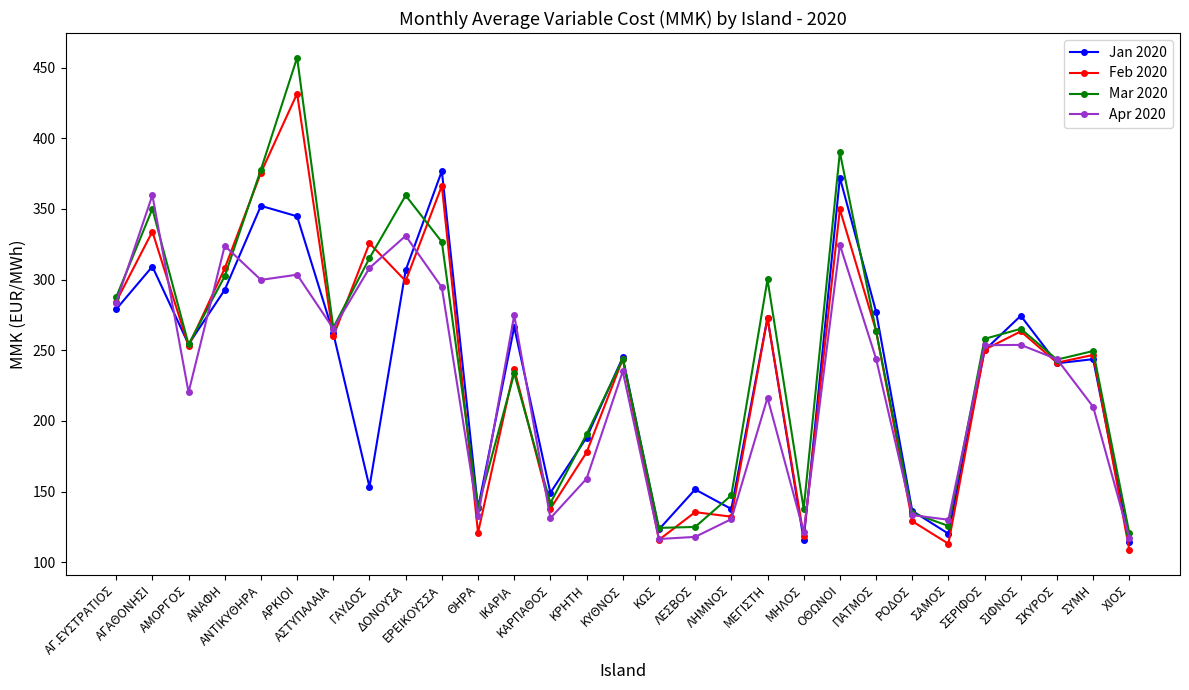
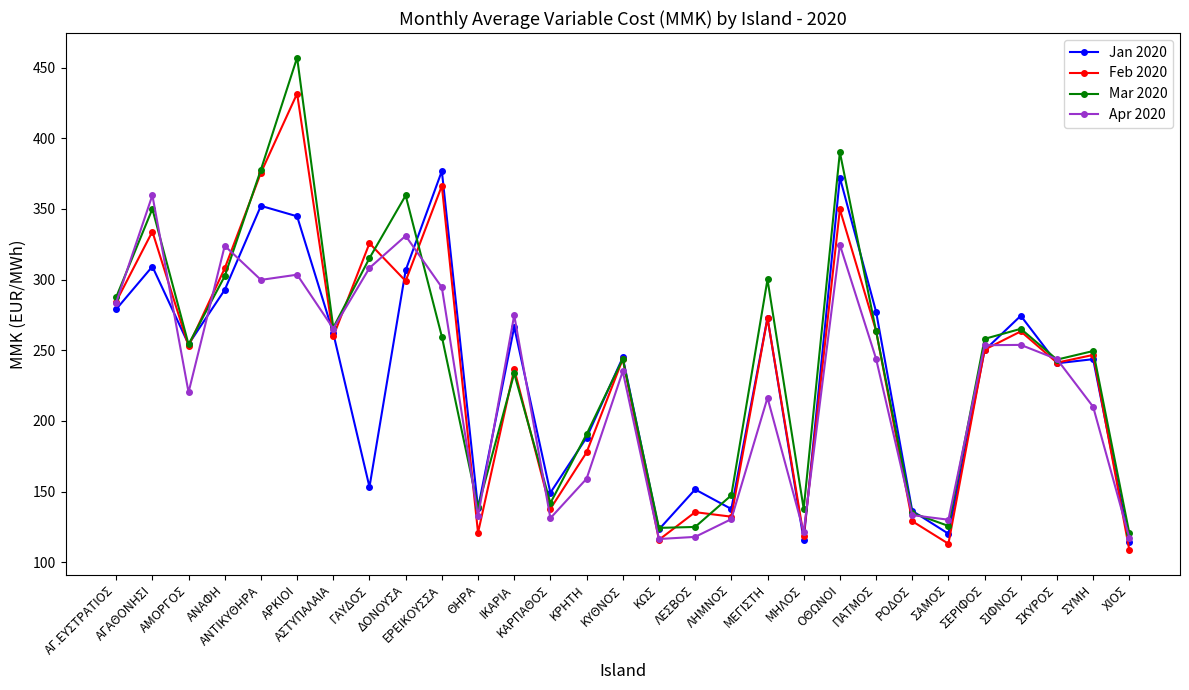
Mar 2020, ΕΡΕΙΚΟΥΣΣΑ: 327 -> 260
